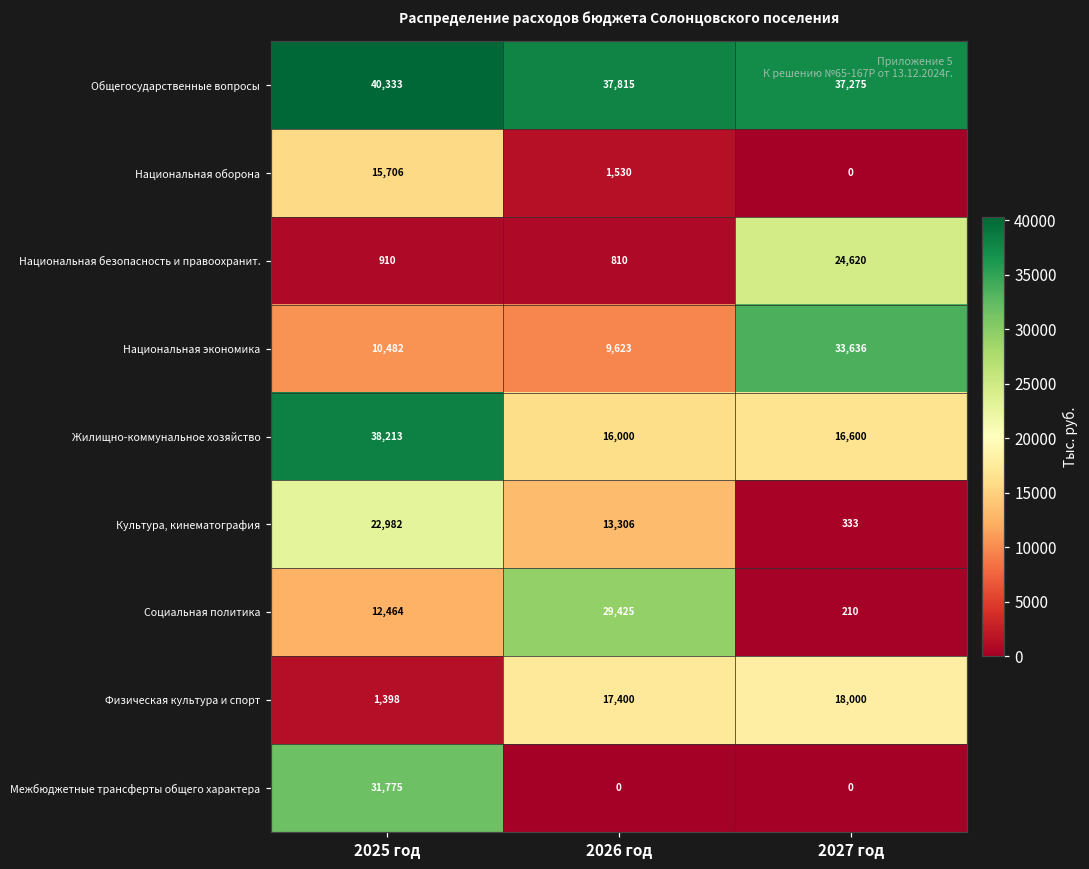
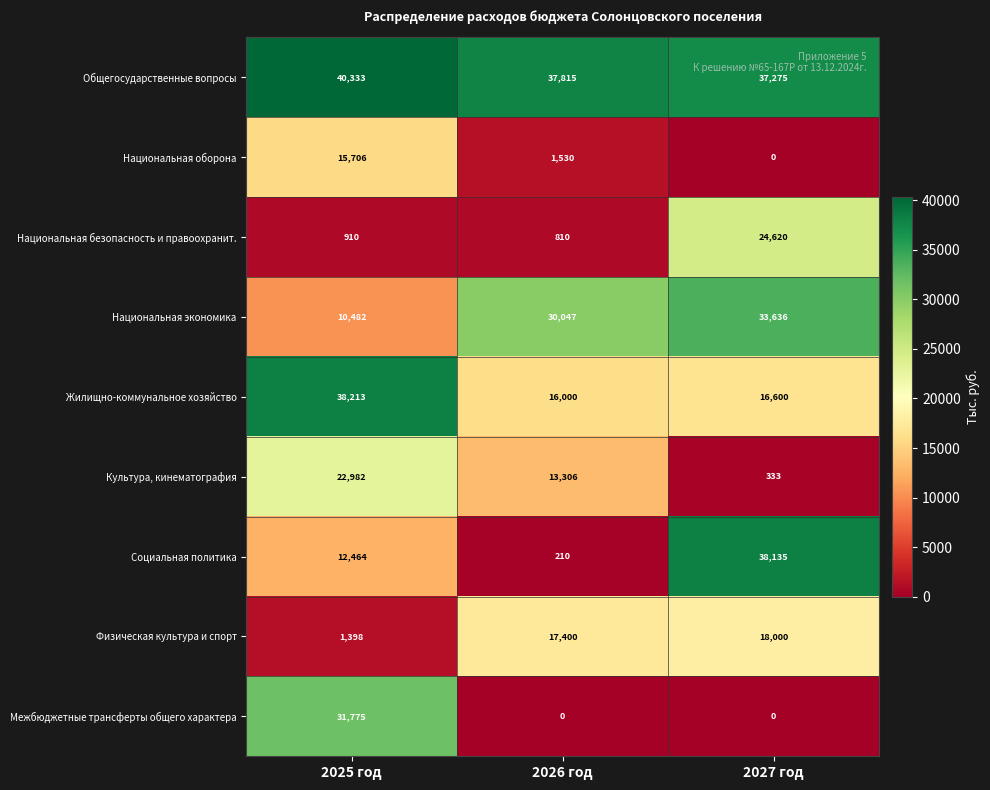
Национальная экономика, 2026 год: 9,623 -> 30,047
Социальная политика, 2026 год: 29,425 -> 210
Социальная политика, 2027 год: 210 -> 38,135
